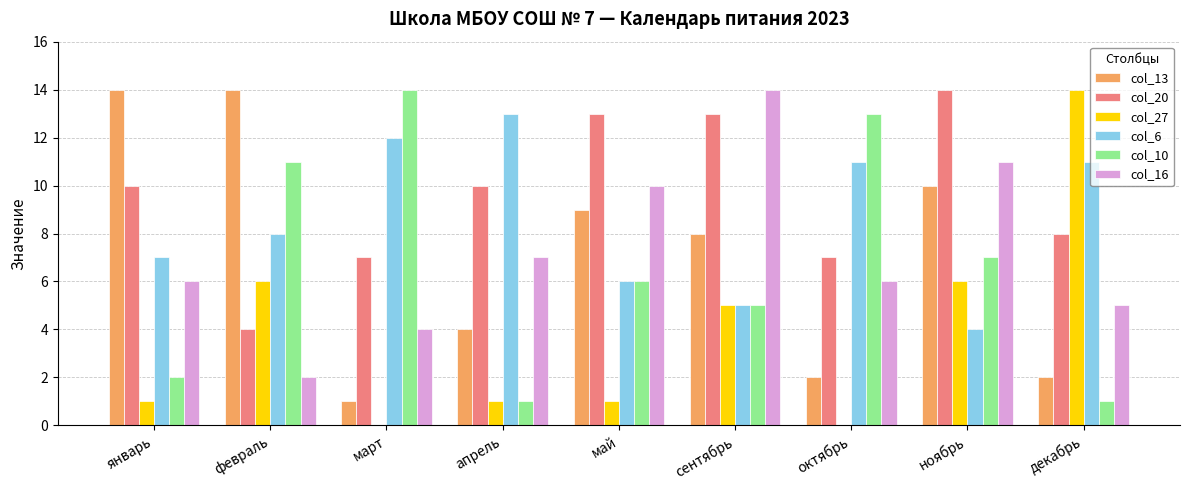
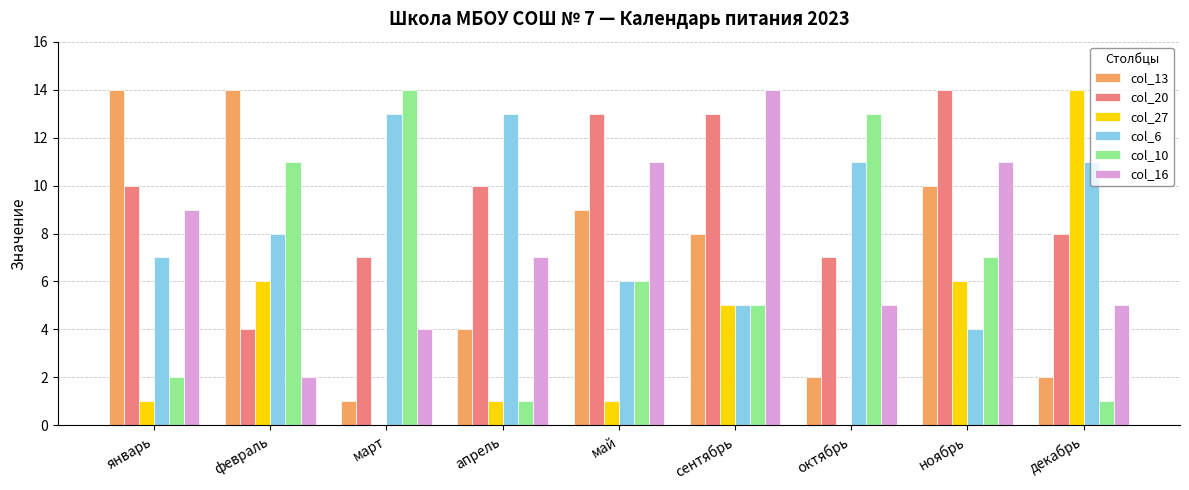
col_16, январь: 6 -> 9
col_6, март: 12 -> 13
col_16, май: 10 -> 11
col_16, октябрь: 6 -> 5
